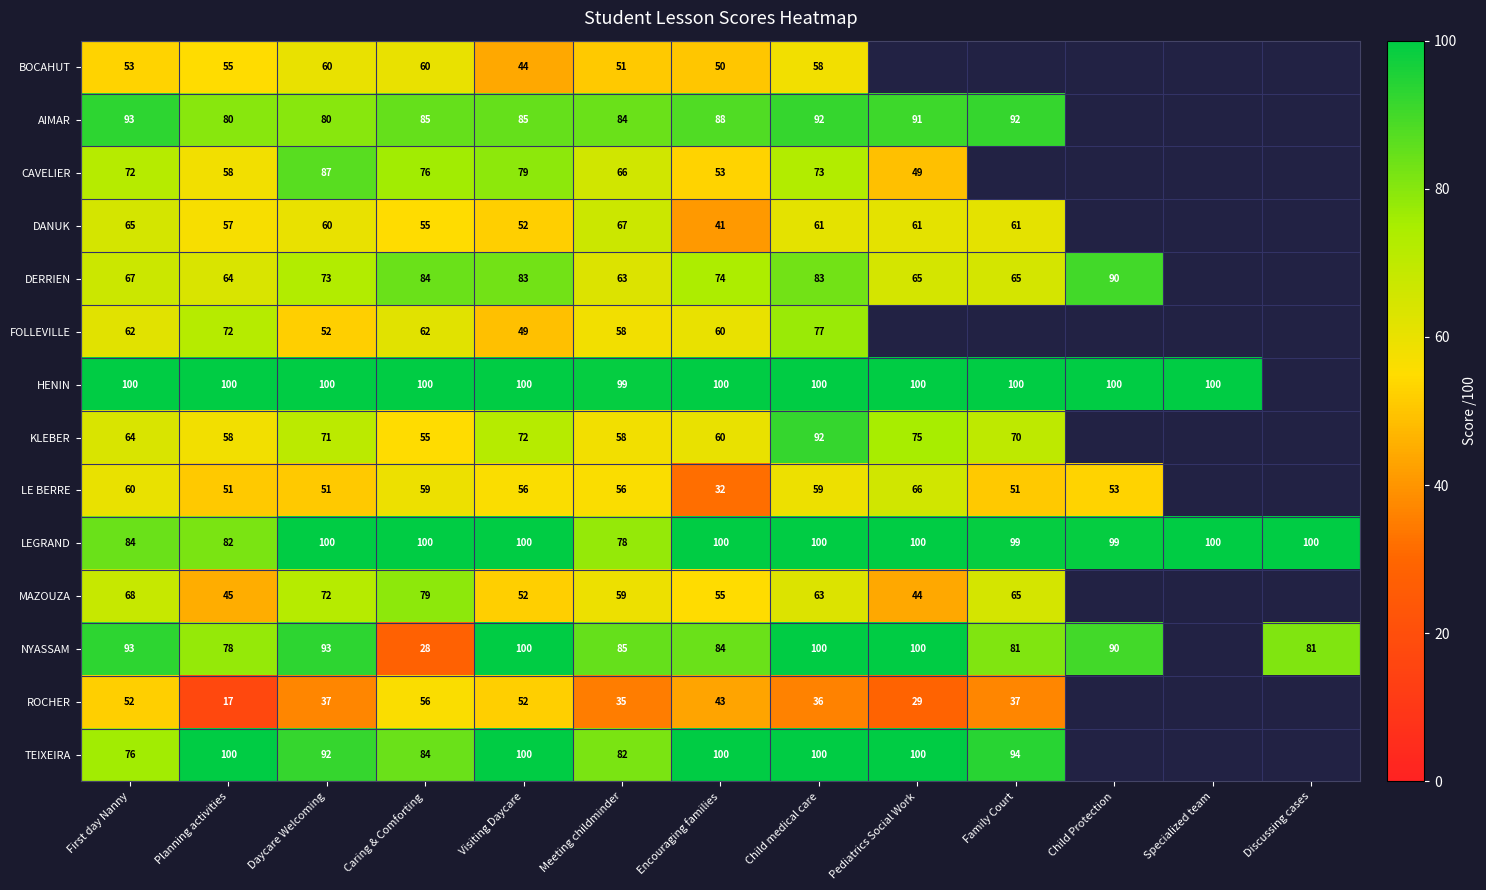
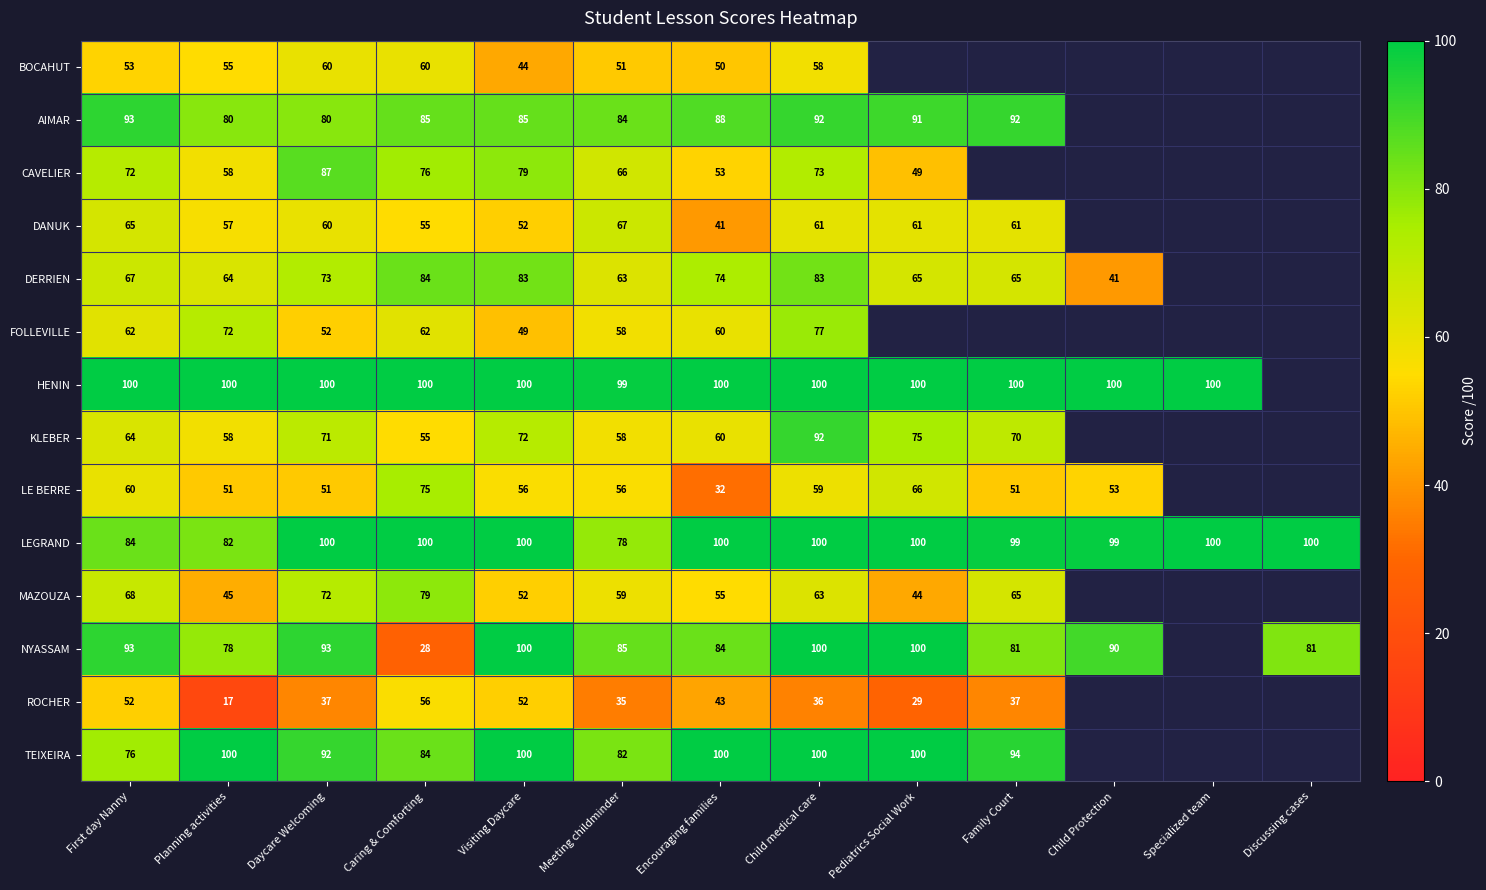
DERRIEN, Child Protection: 90 -> 41
LE BERRE, Caring & Comforting: 59 -> 75
